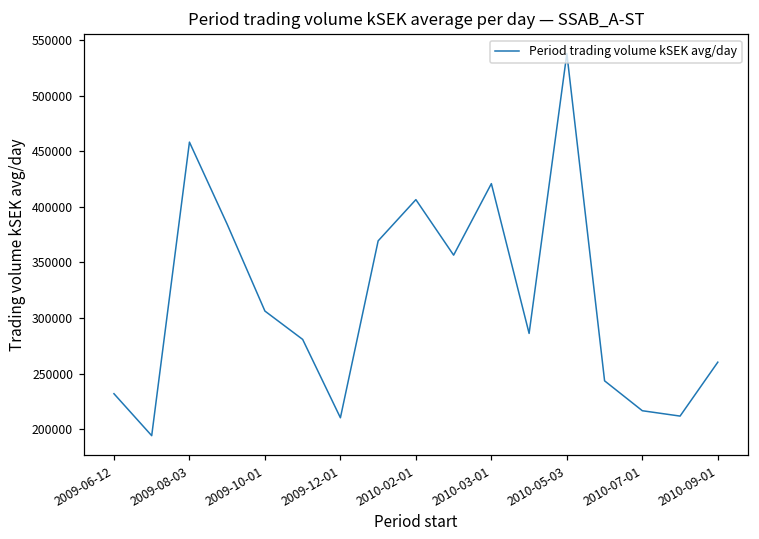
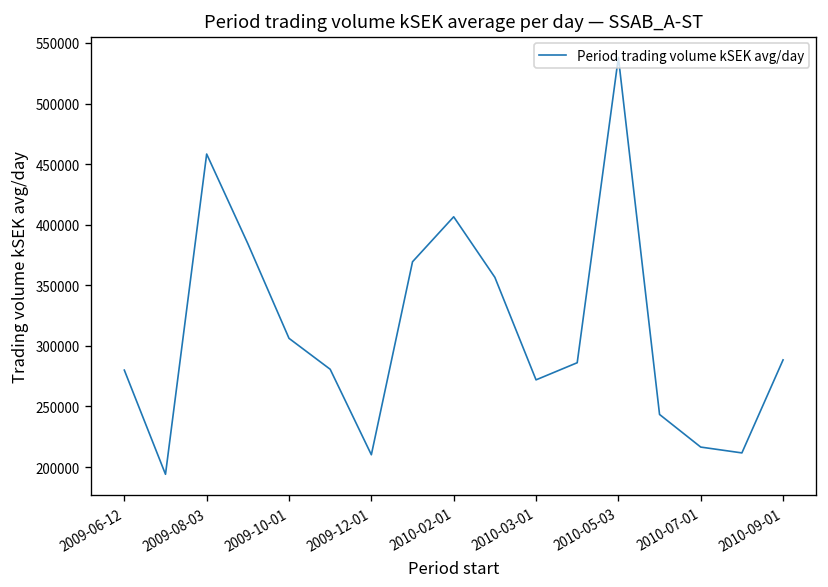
2009-06-12: 232000 -> 280000
2010-03-01: 421000 -> 272000
2010-09-01: 260000 -> 288000
